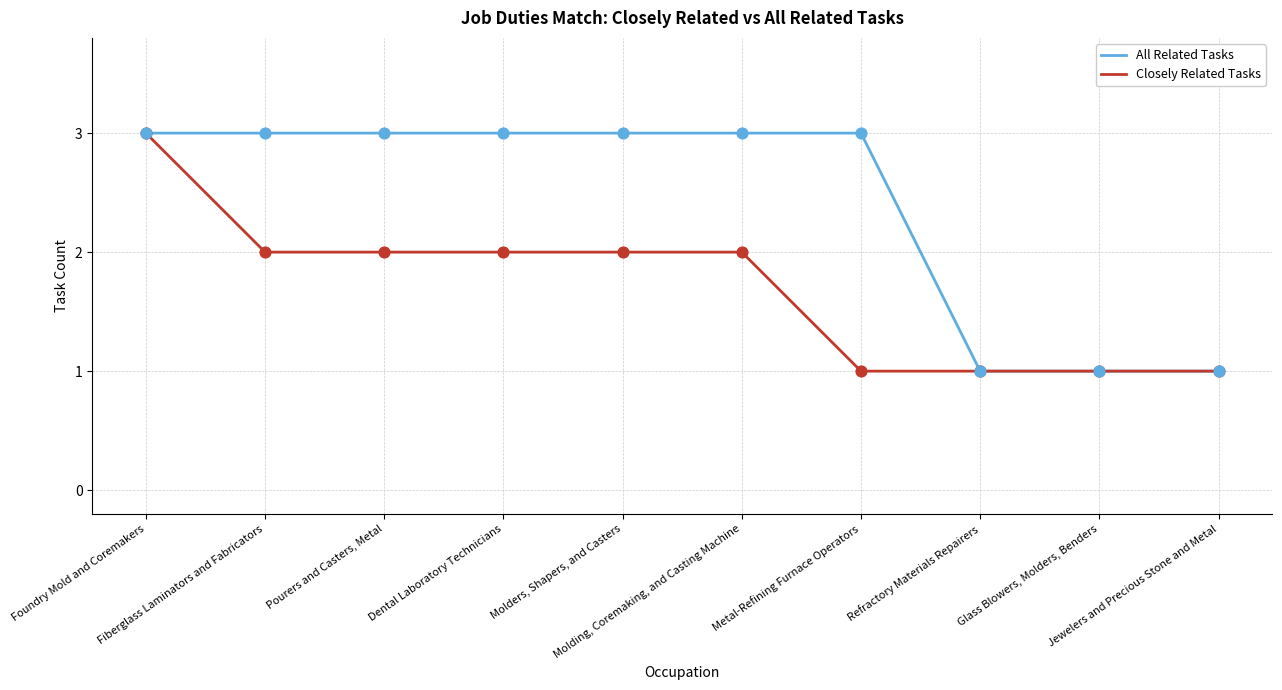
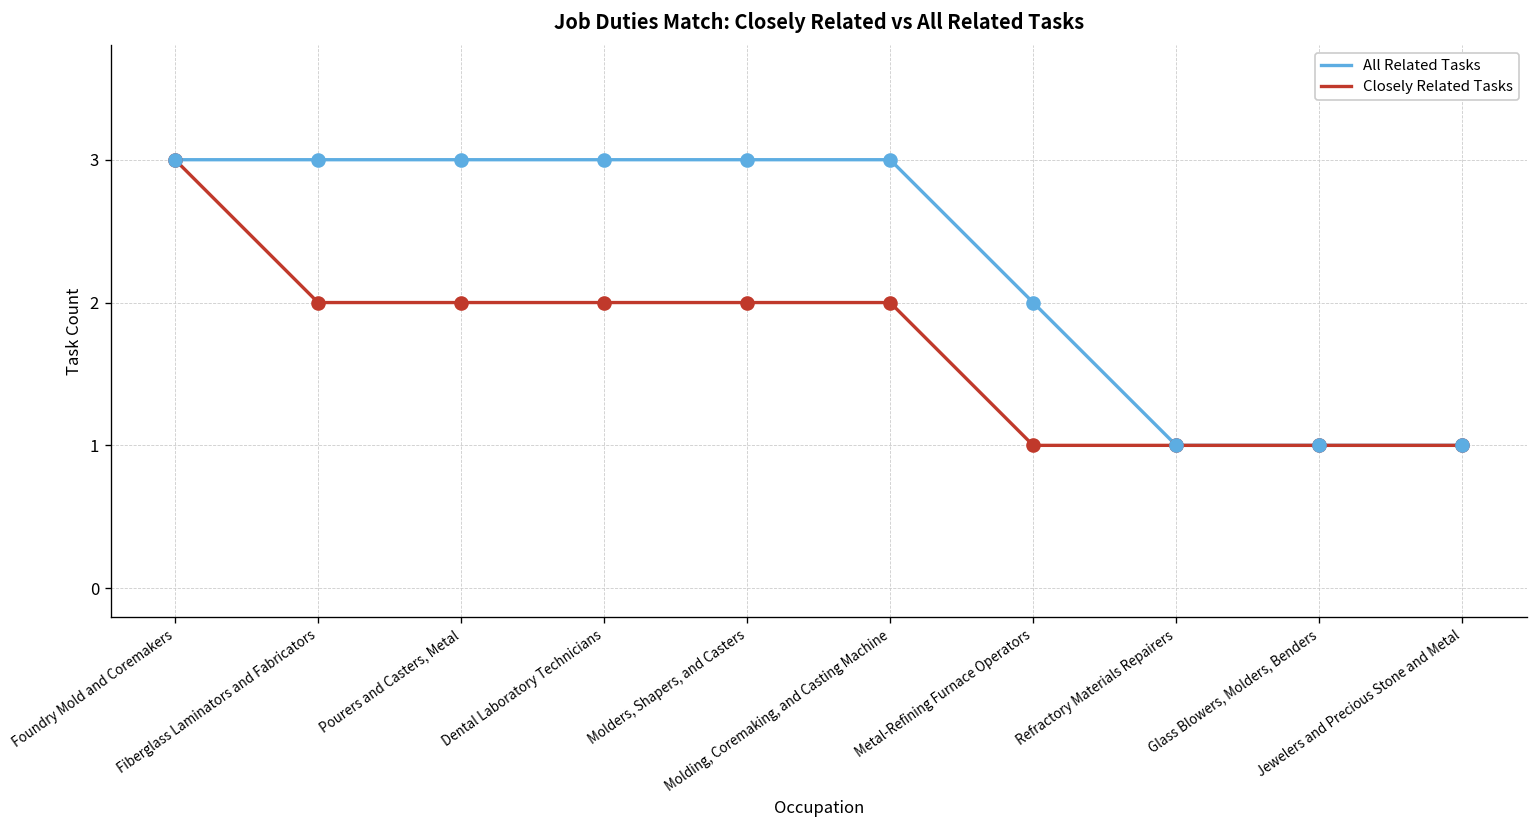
All Related Tasks, Metal-Refining Furnace Operators: 3 -> 2
